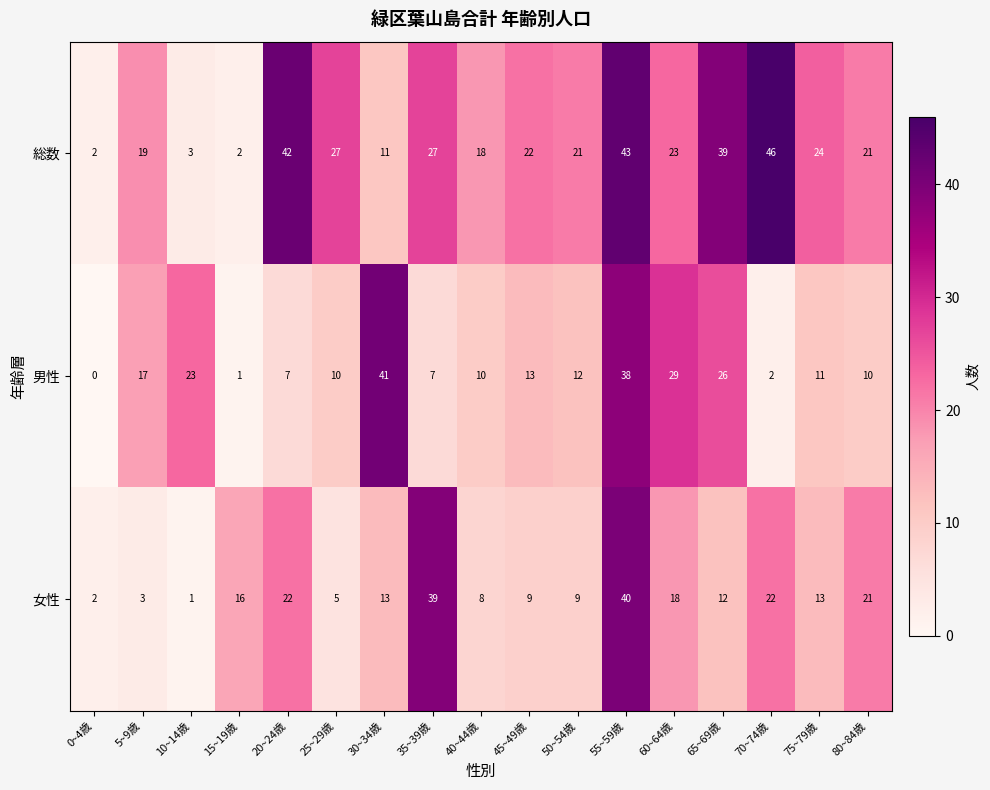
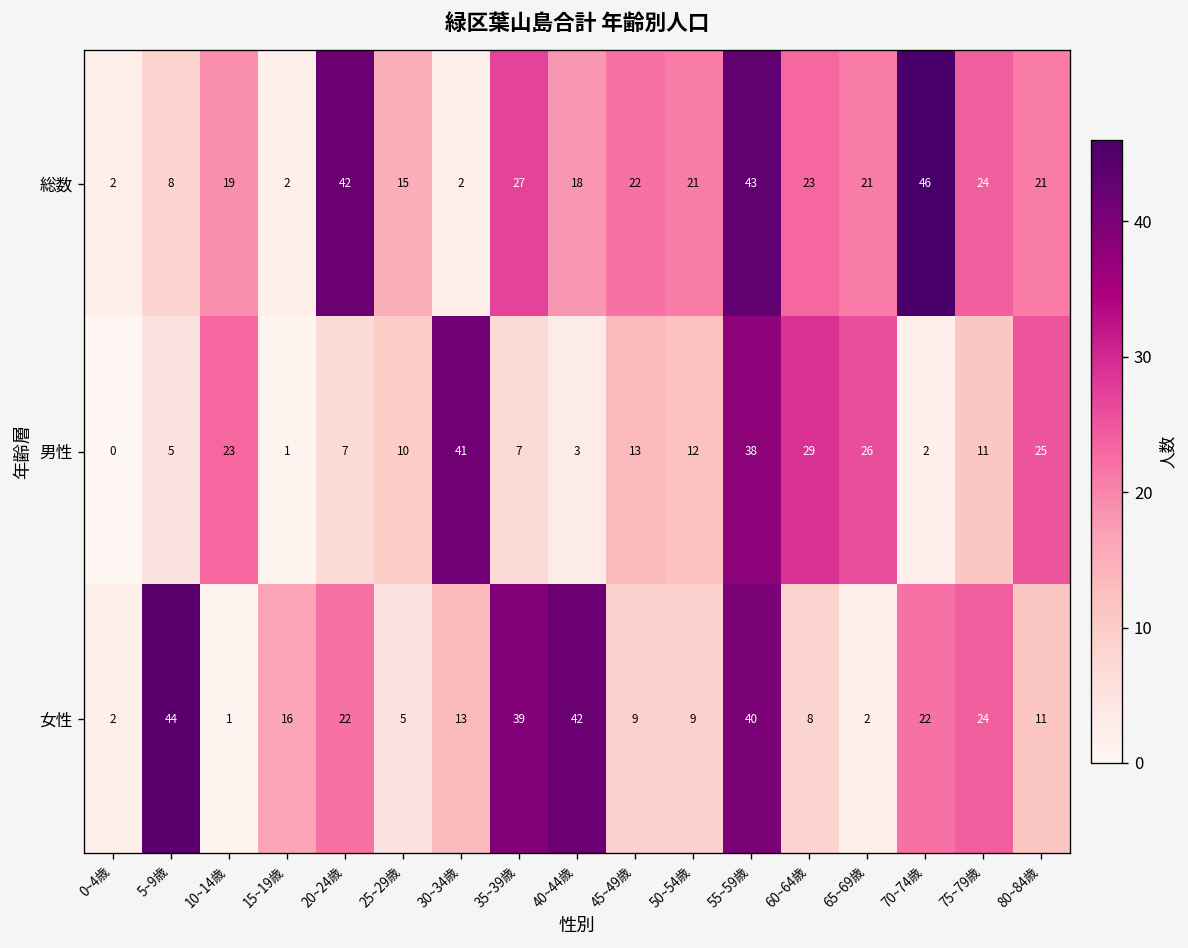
総数, 5~9歳: 19 -> 8
総数, 10~14歳: 3 -> 19
総数, 25~29歳: 27 -> 15
総数, 30~34歳: 11 -> 2
総数, 65~69歳: 39 -> 21
男性, 5~9歳: 17 -> 5
男性, 40~44歳: 10 -> 3
男性, 80~84歳: 10 -> 25
女性, 5~9歳: 3 -> 44
女性, 40~44歳: 8 -> 42
女性, 60~64歳: 18 -> 8
女性, 65~69歳: 12 -> 2
女性, 75~79歳: 13 -> 24
女性, 80~84歳: 21 -> 11
